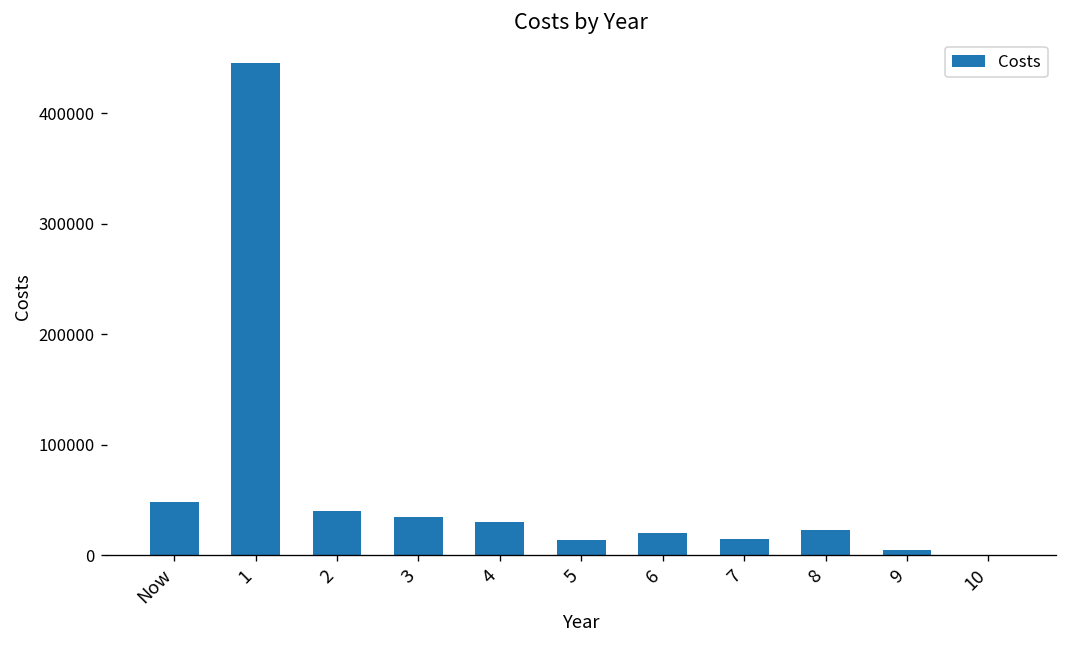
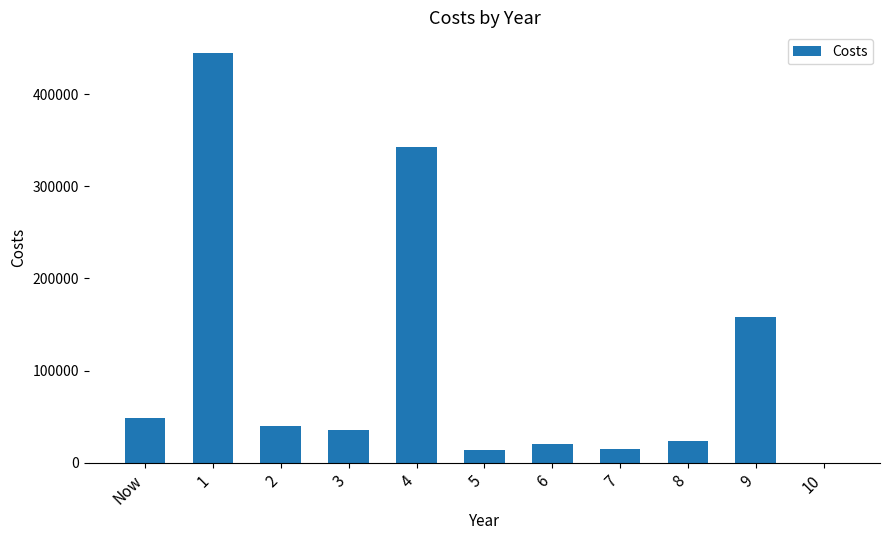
4: 30000 -> 340000
9: 10000 -> 160000
